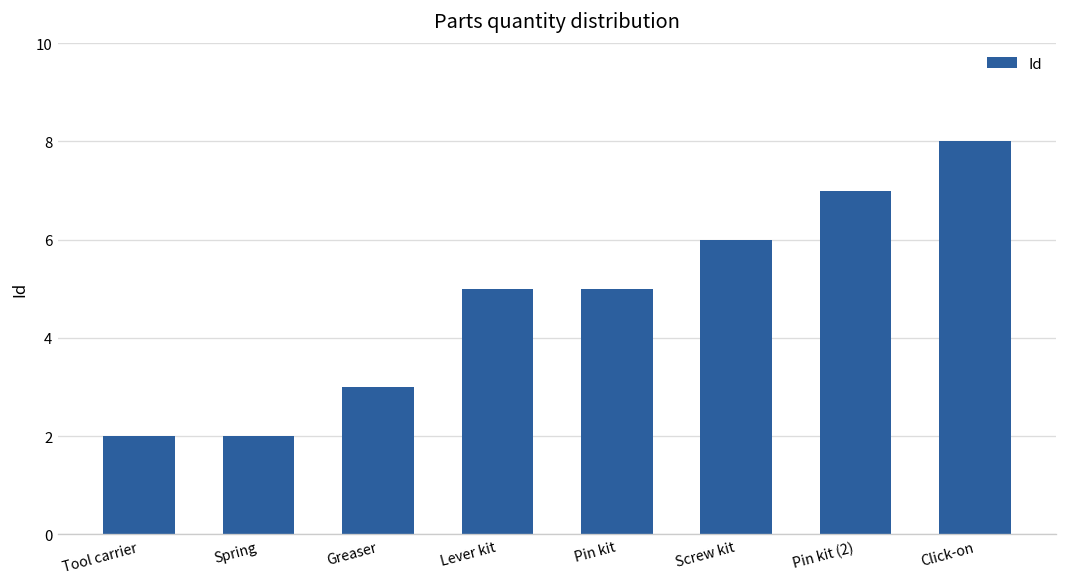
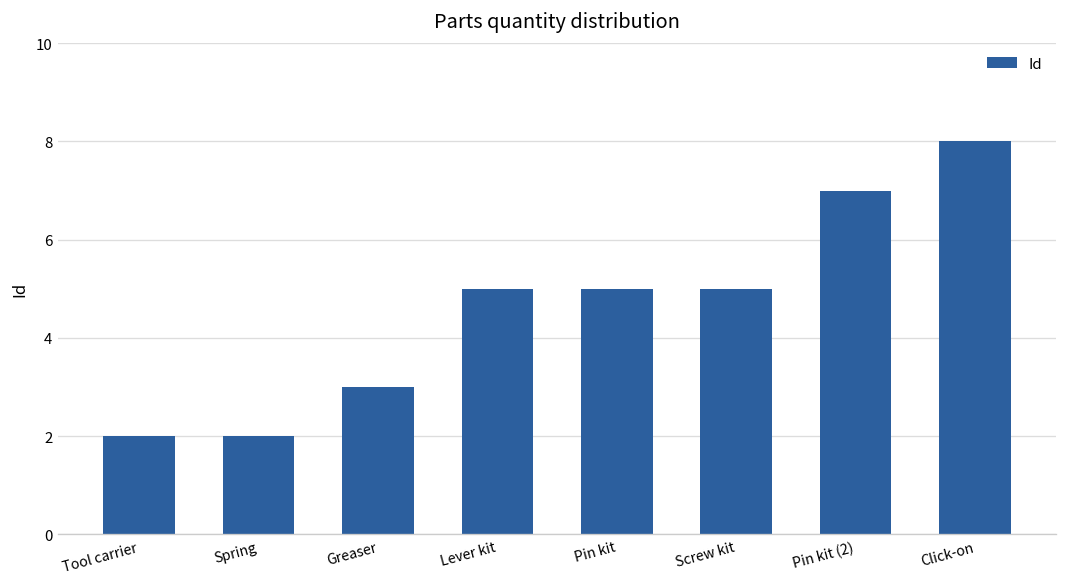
Screw kit: 6 -> 5
